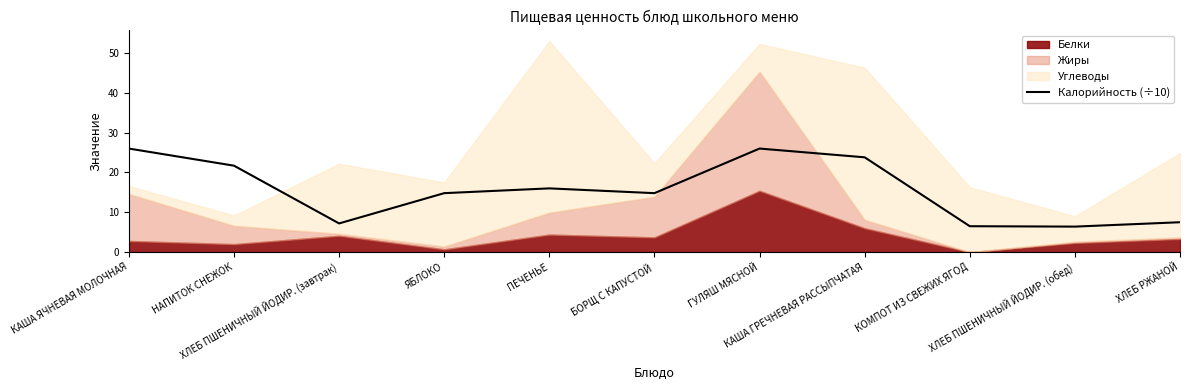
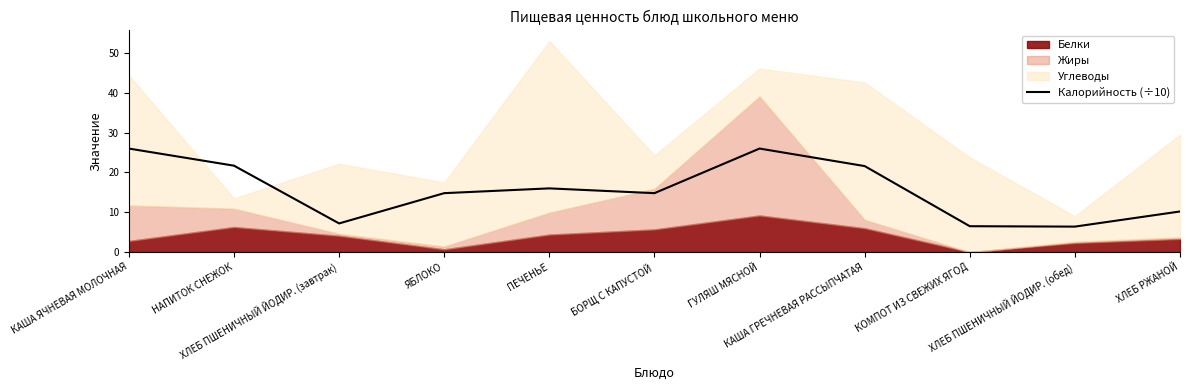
Жиры, КАША ЯЧНЕВАЯ МОЛОЧНАЯ: 12 -> 9
Углеводы, КАША ЯЧНЕВАЯ МОЛОЧНАЯ: 2 -> 33
Белки, НАПИТОК СНЕЖОК: 2 -> 6
Белки, БОРЩ С КАПУСТОЙ: 4 -> 6
Белки, ГУЛЯШ МЯСНОЙ: 15 -> 9
Калорийность (÷10), КАША ГРЕЧНЕВАЯ РАССЫПЧАТАЯ: 24 -> 22
Углеводы, КАША ГРЕЧНЕВАЯ РАССЫПЧАТАЯ: 38 -> 35
Углеводы, КОМПОТ ИЗ СВЕЖИХ ЯГОД: 16 -> 24
Калорийность (÷10), ХЛЕБ РЖАНОЙ: 8 -> 10
Углеводы, ХЛЕБ РЖАНОЙ: 21 -> 26
